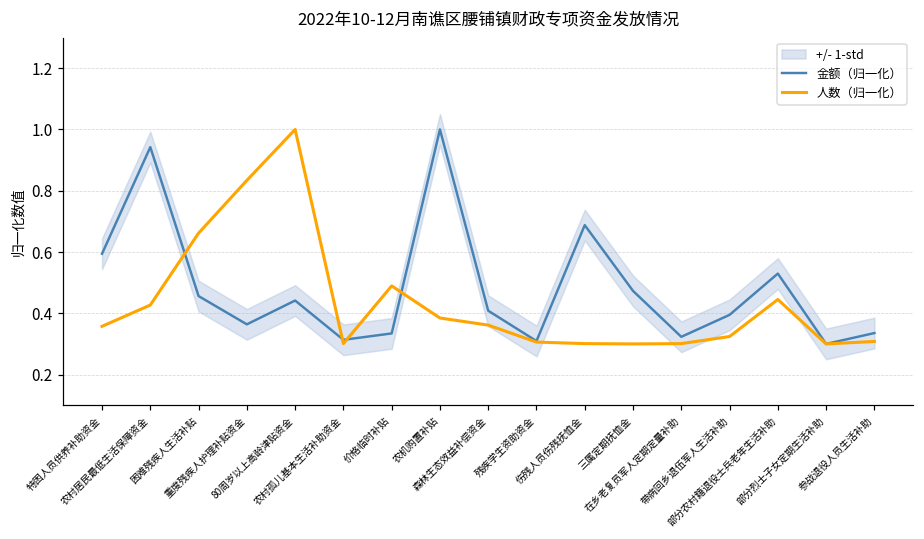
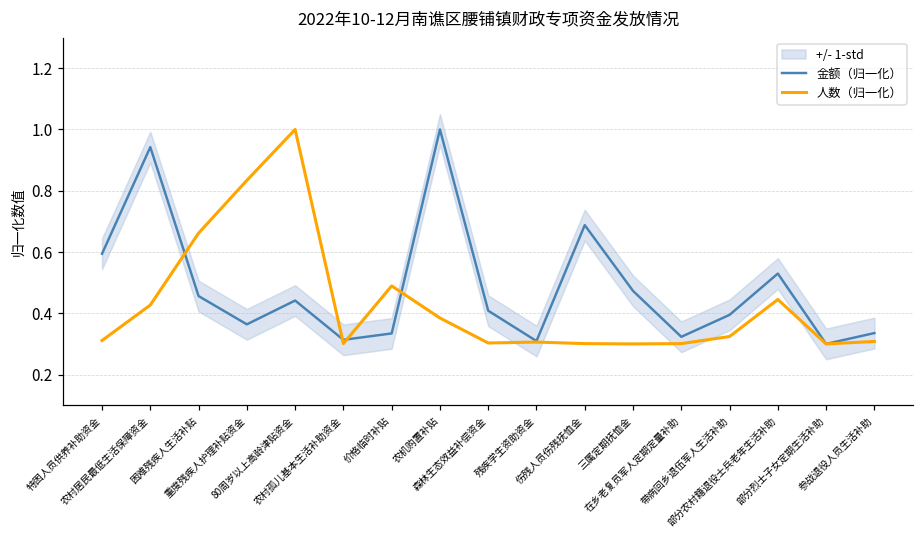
人数（归一化）, 特困人员供养补助资金: 0.36 -> 0.31
人数（归一化）, 森林生态效益补偿资金: 0.36 -> 0.30
